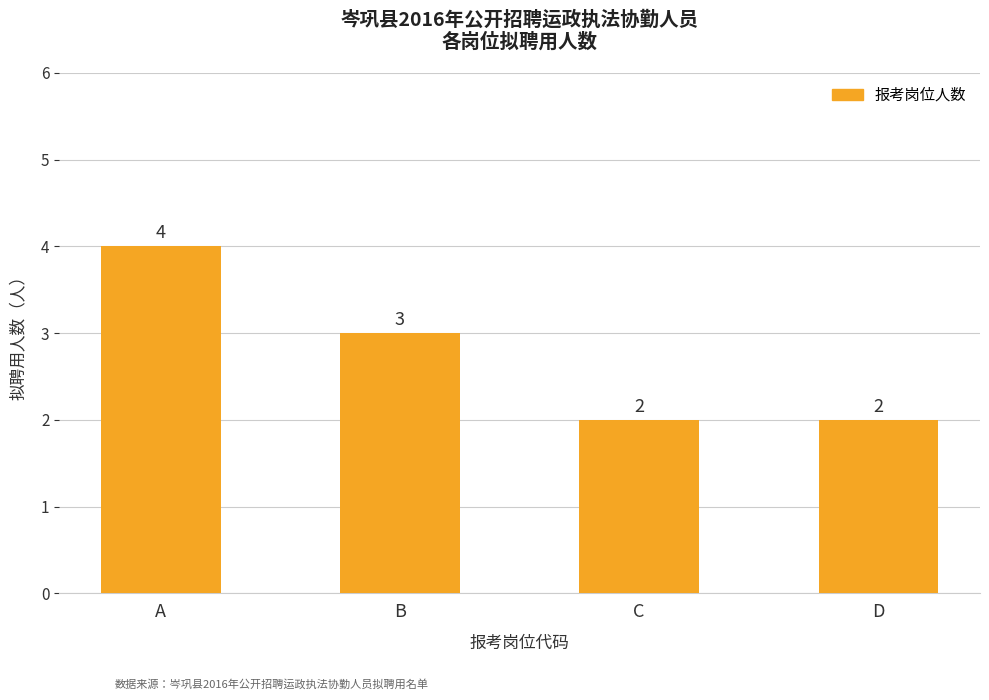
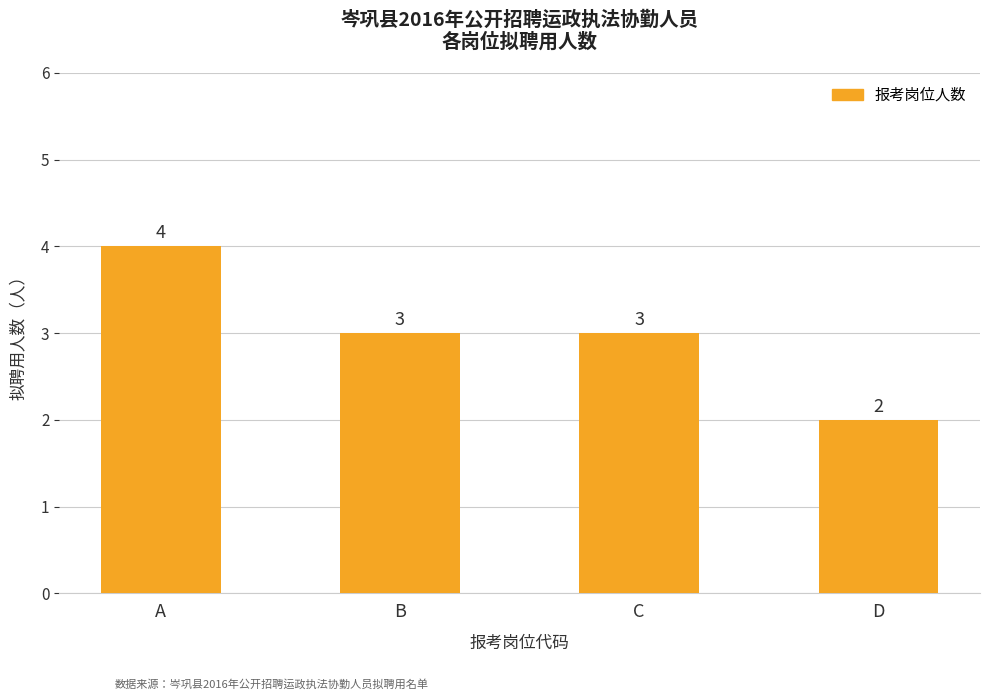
C: 2 -> 3
